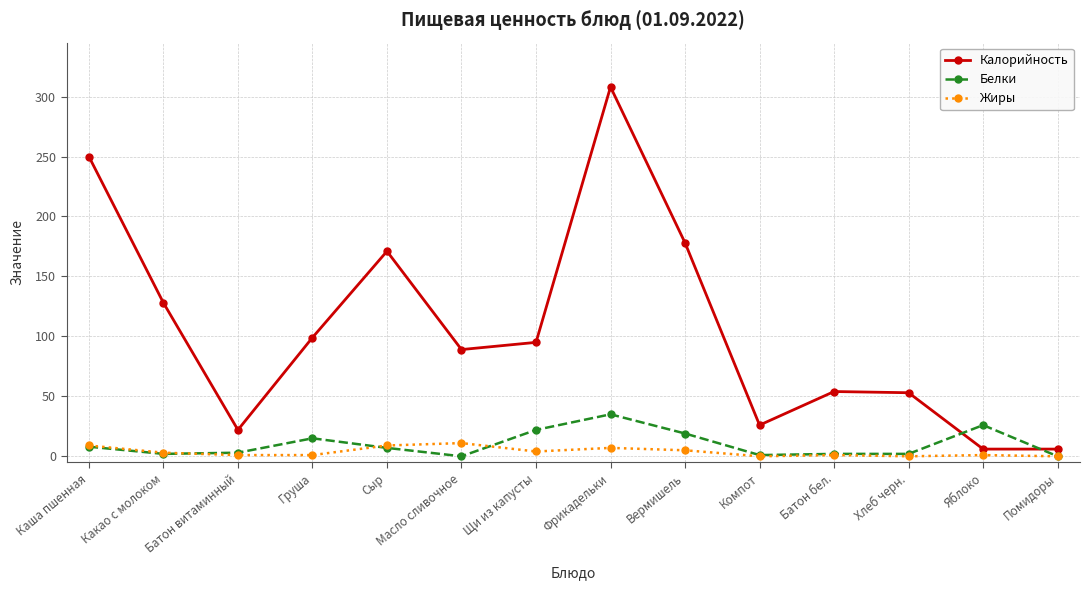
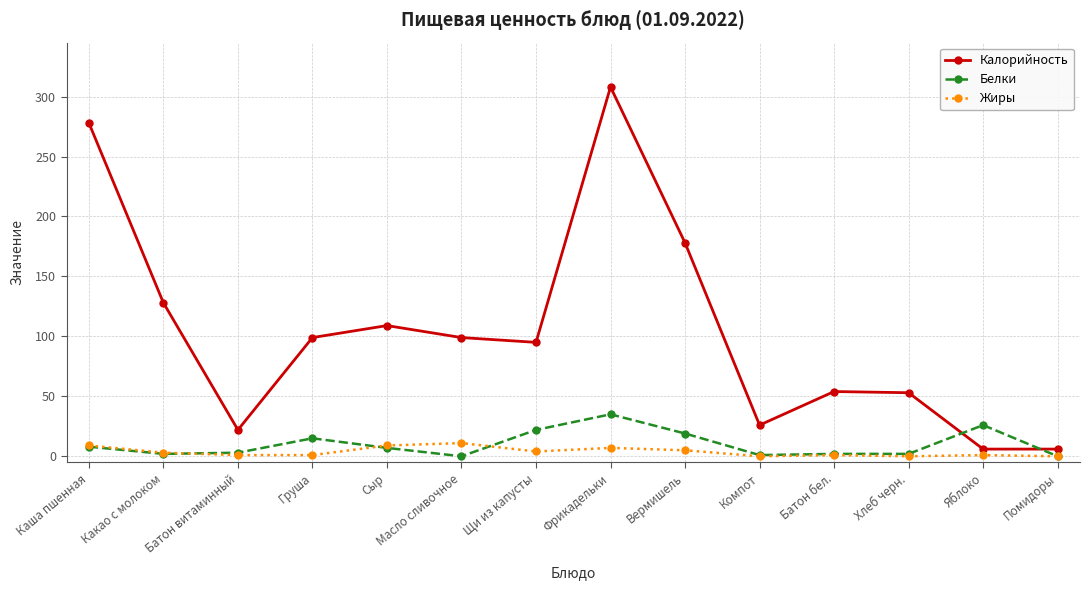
Калорийность, Каша пшенная: 250 -> 278
Калорийность, Сыр: 171 -> 109
Калорийность, Масло сливочное: 89 -> 99
